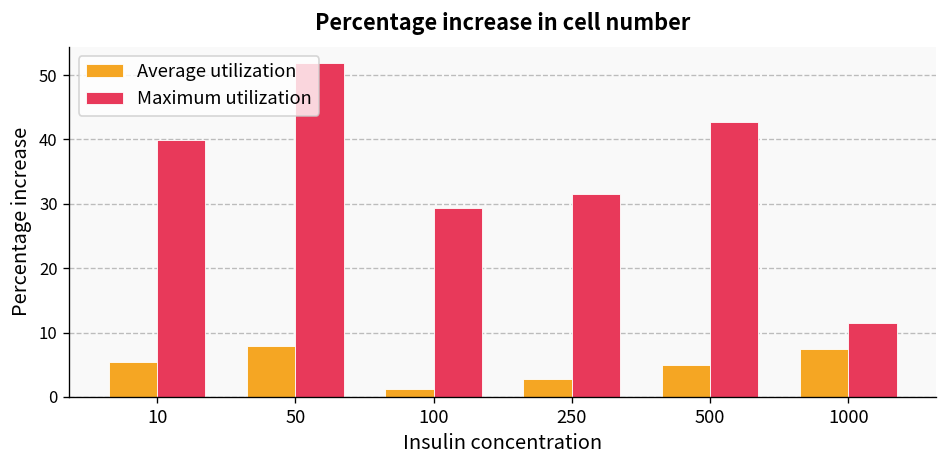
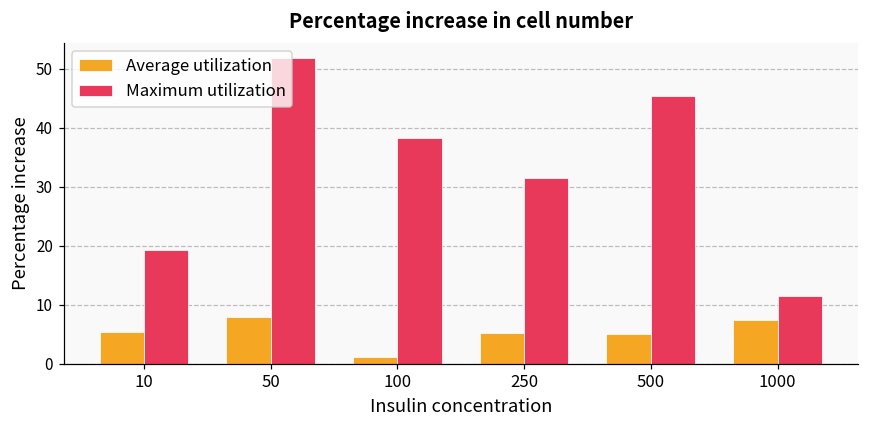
Maximum utilization, 10: 40 -> 19
Maximum utilization, 100: 29 -> 38
Average utilization, 250: 3 -> 5
Maximum utilization, 500: 43 -> 45
